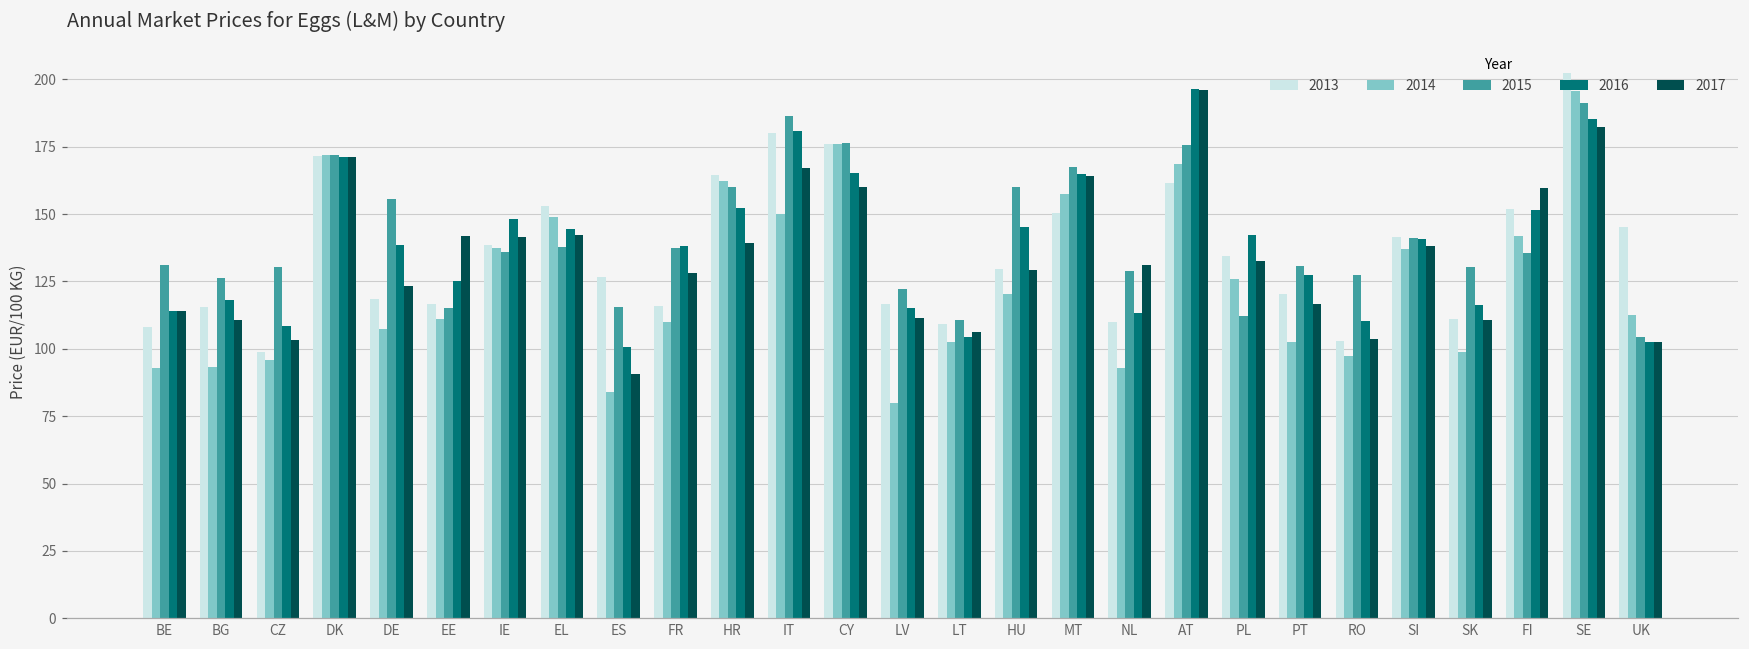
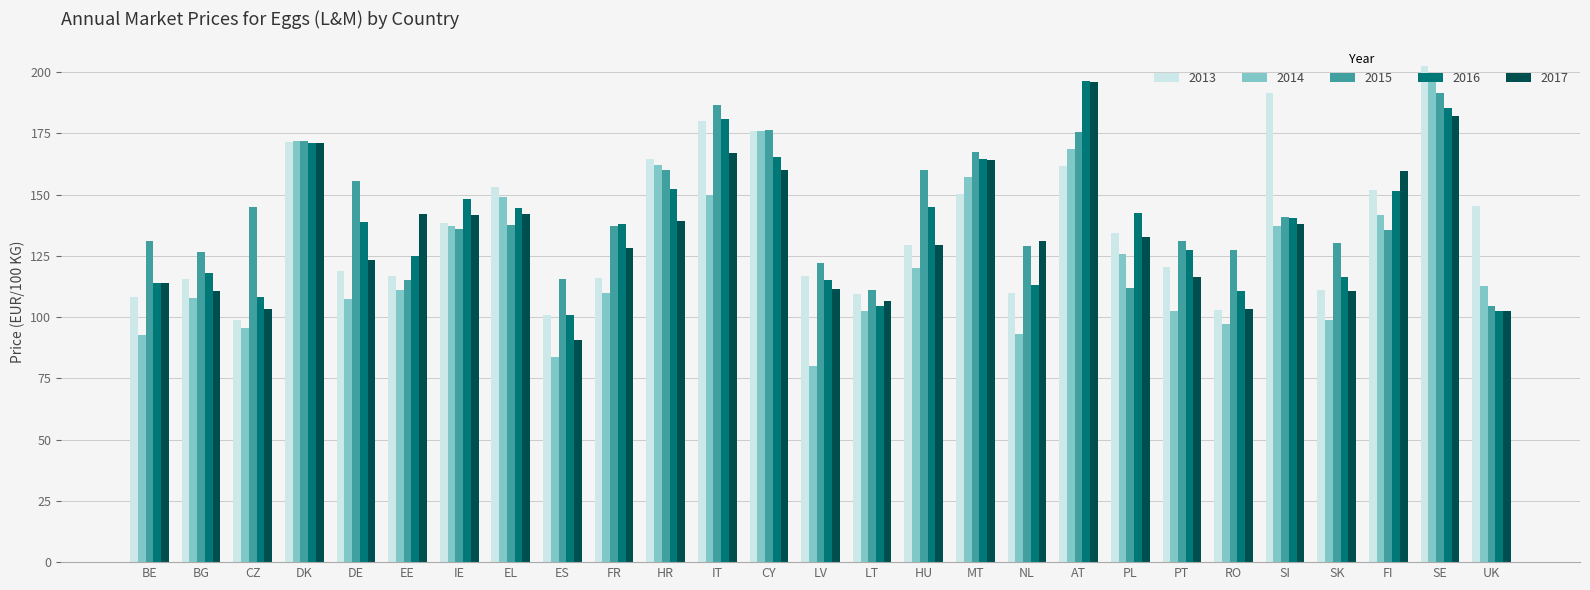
2014, BG: 93 -> 108
2015, CZ: 130 -> 145
2013, ES: 127 -> 101
2013, SI: 141 -> 191
